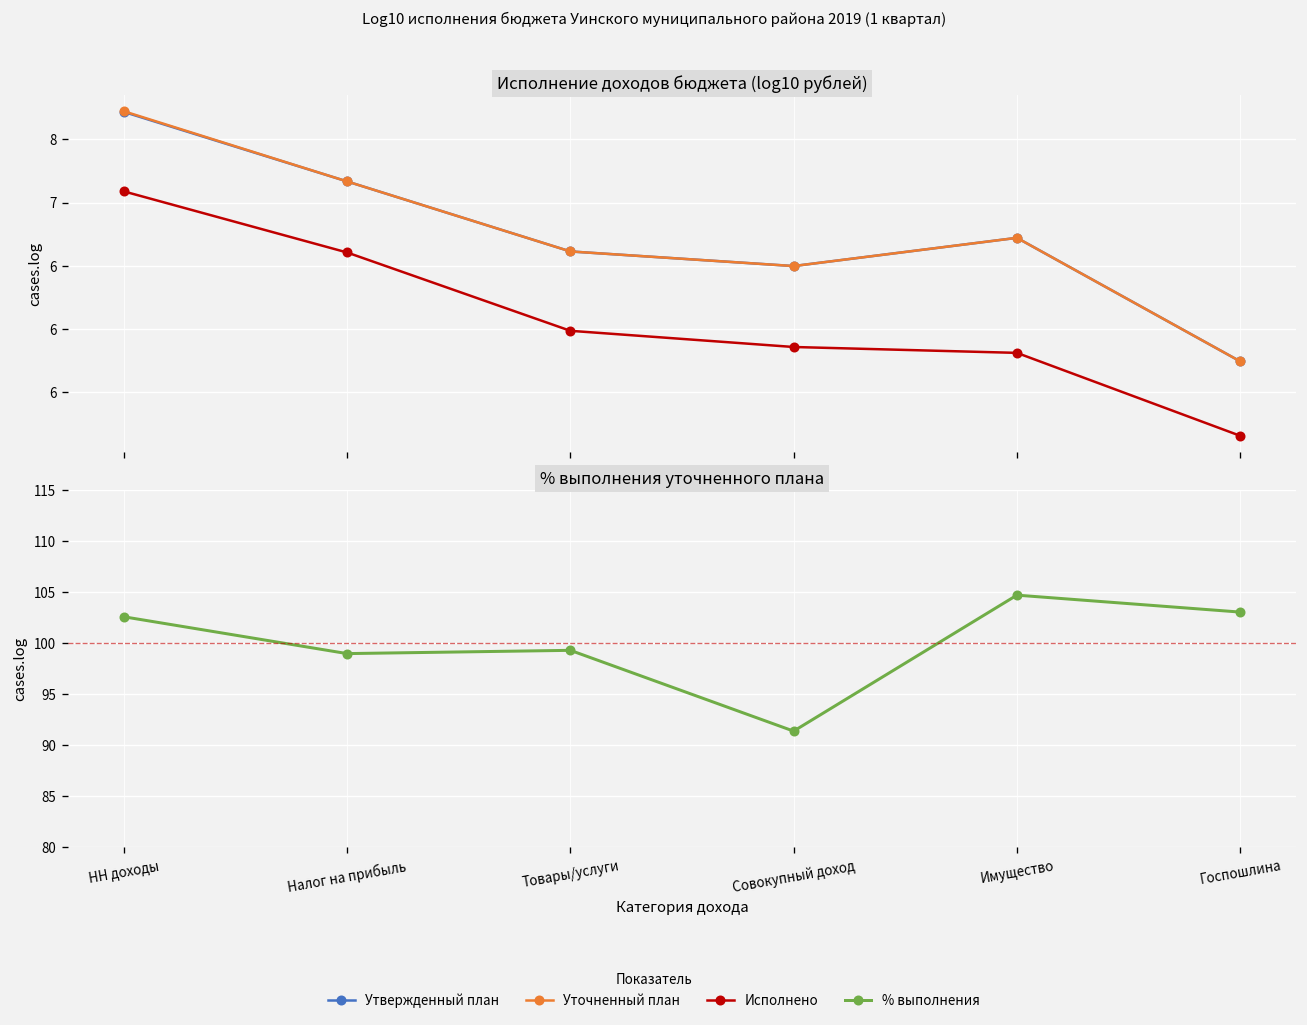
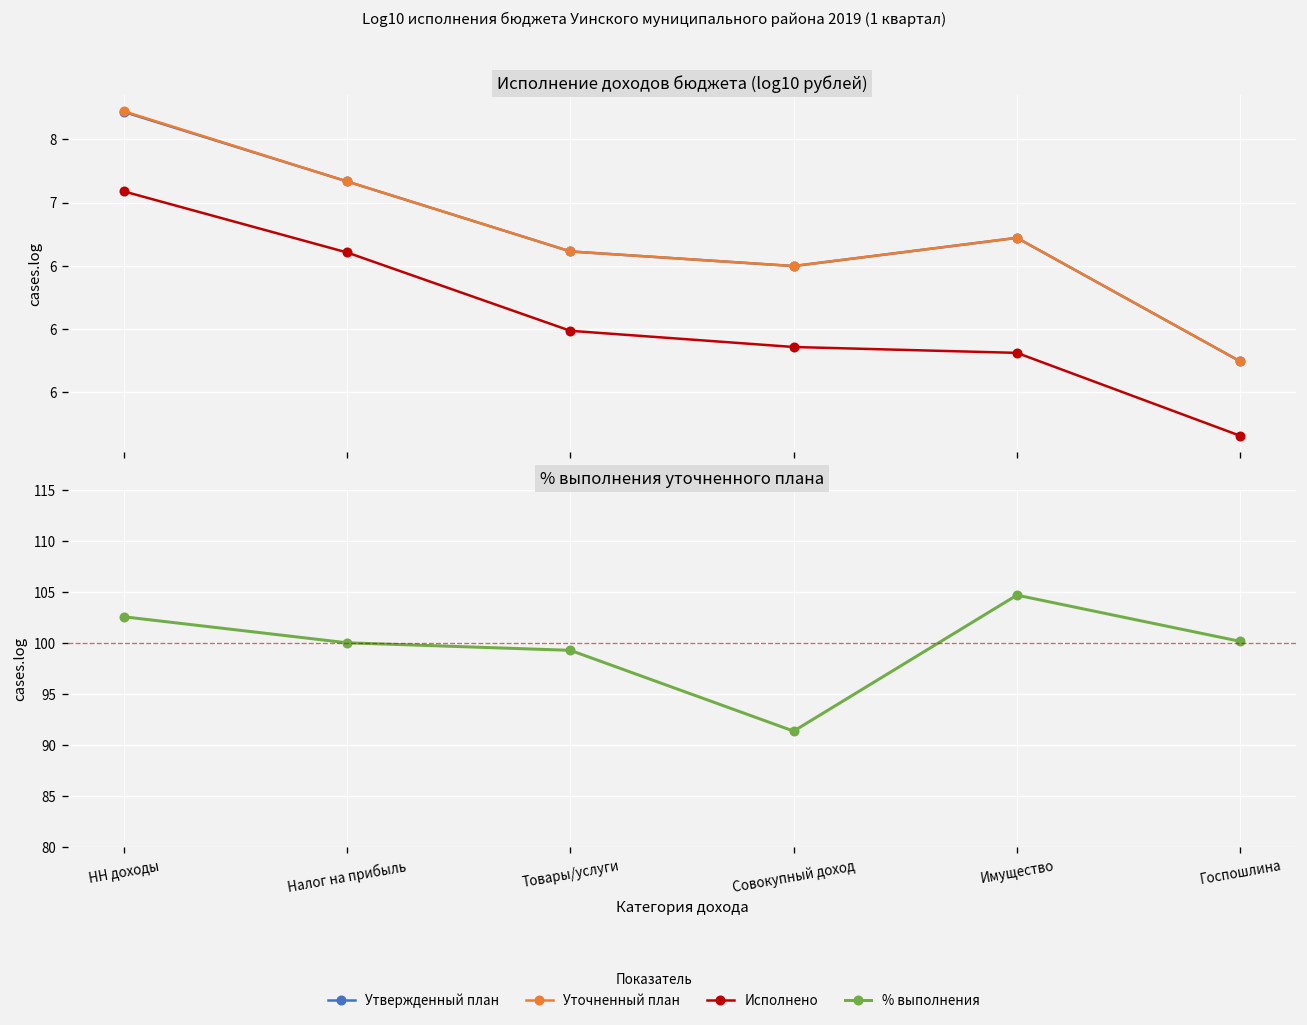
% выполнения уточненного плана, Налог на прибыль: 99 -> 100
% выполнения уточненного плана, Госпошлина: 103 -> 100
